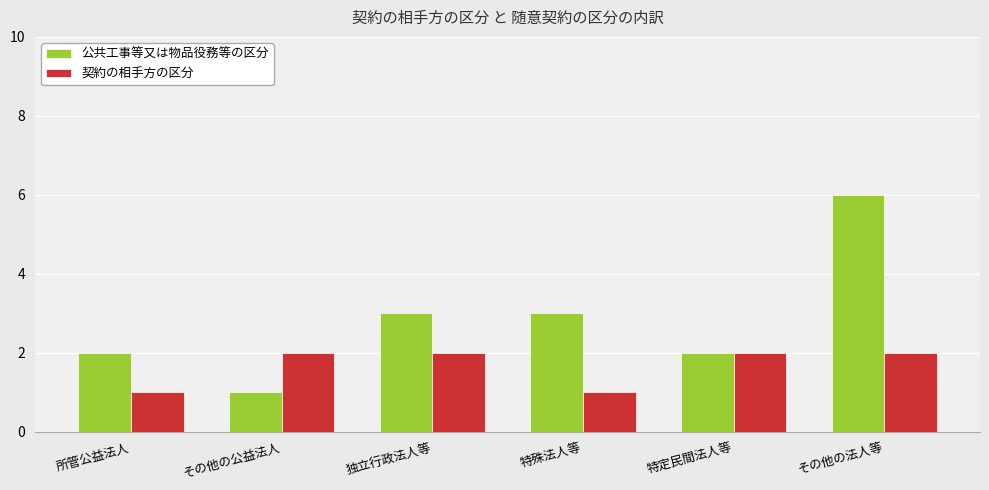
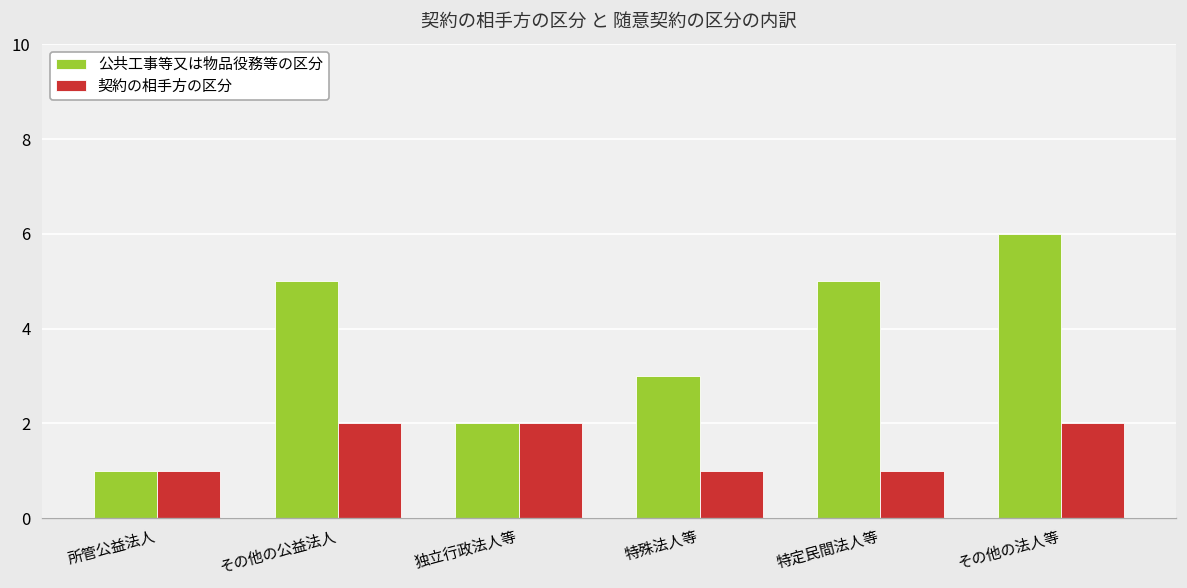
公共工事等又は物品役務等の区分, 所管公益法人: 2 -> 1
公共工事等又は物品役務等の区分, その他の公益法人: 1 -> 5
公共工事等又は物品役務等の区分, 独立行政法人等: 3 -> 2
公共工事等又は物品役務等の区分, 特定民間法人等: 2 -> 5
契約の相手方の区分, 特定民間法人等: 2 -> 1
